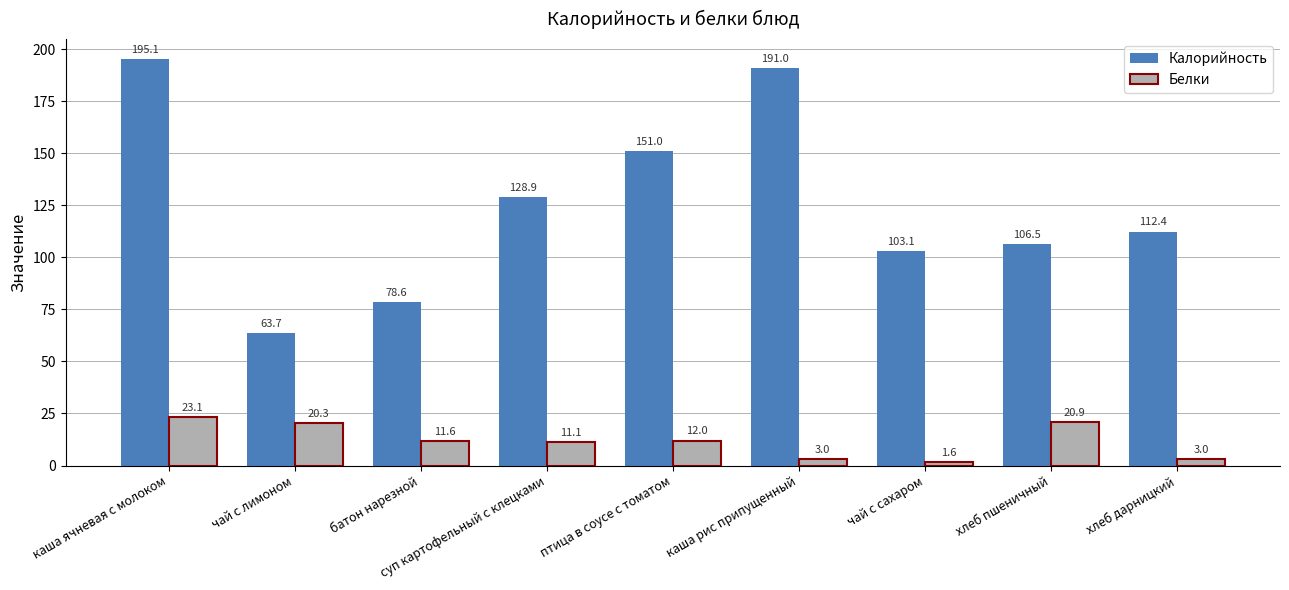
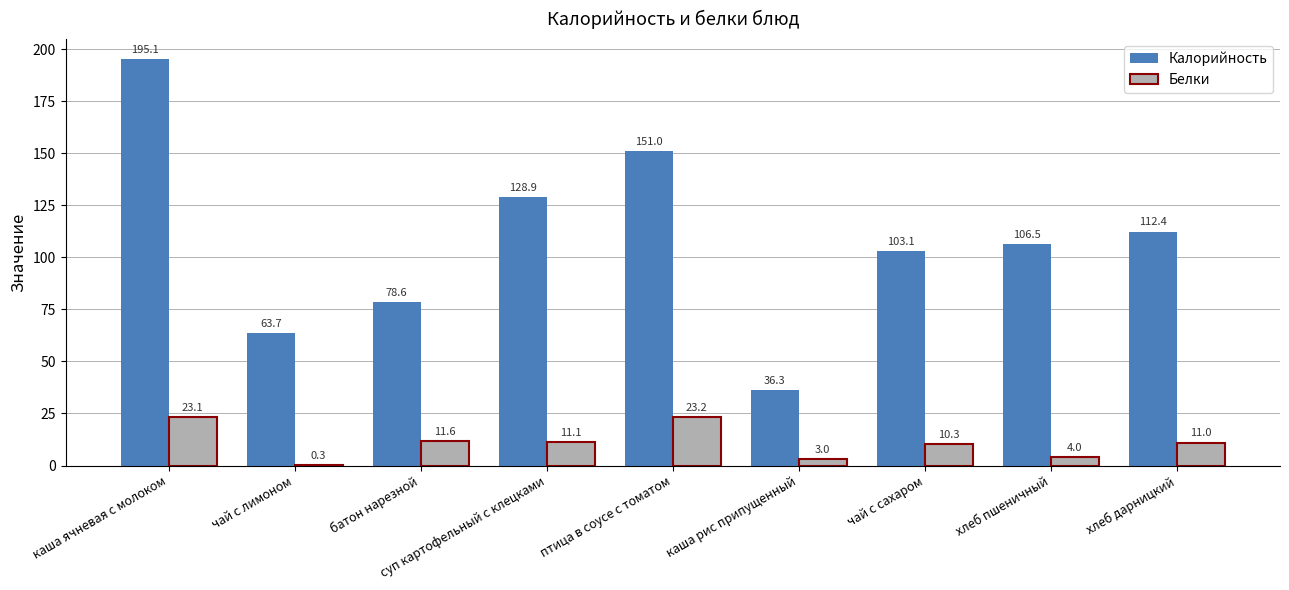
Белки, чай с лимоном: 20.3 -> 0.3
Белки, птица в соусе с томатом: 12.0 -> 23.2
Калорийность, каша рис припущенный: 191.0 -> 36.3
Белки, чай с сахаром: 1.6 -> 10.3
Белки, хлеб пшеничный: 20.9 -> 4.0
Белки, хлеб дарницкий: 3.0 -> 11.0
